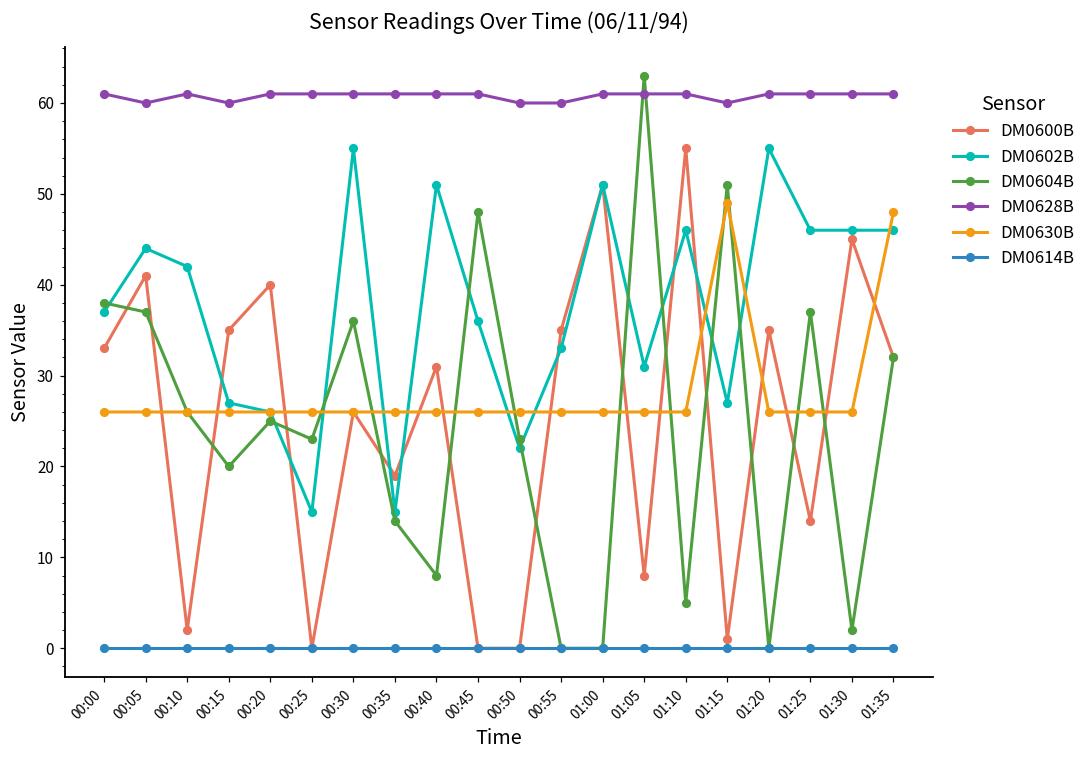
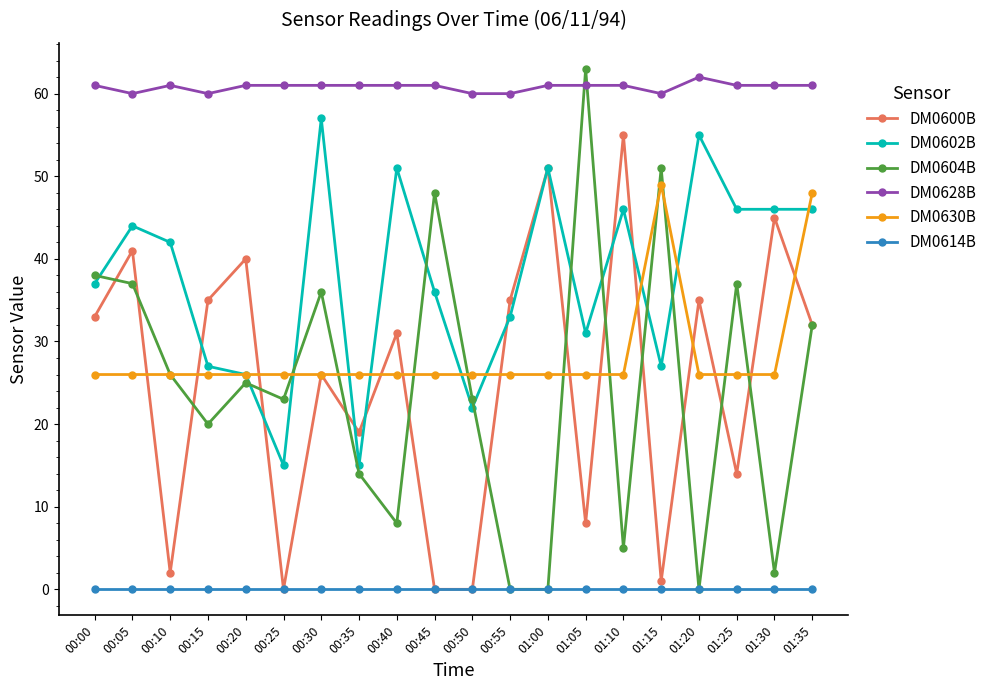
DM0602B, 00:30: 55 -> 57
DM0628B, 01:20: 61 -> 62
